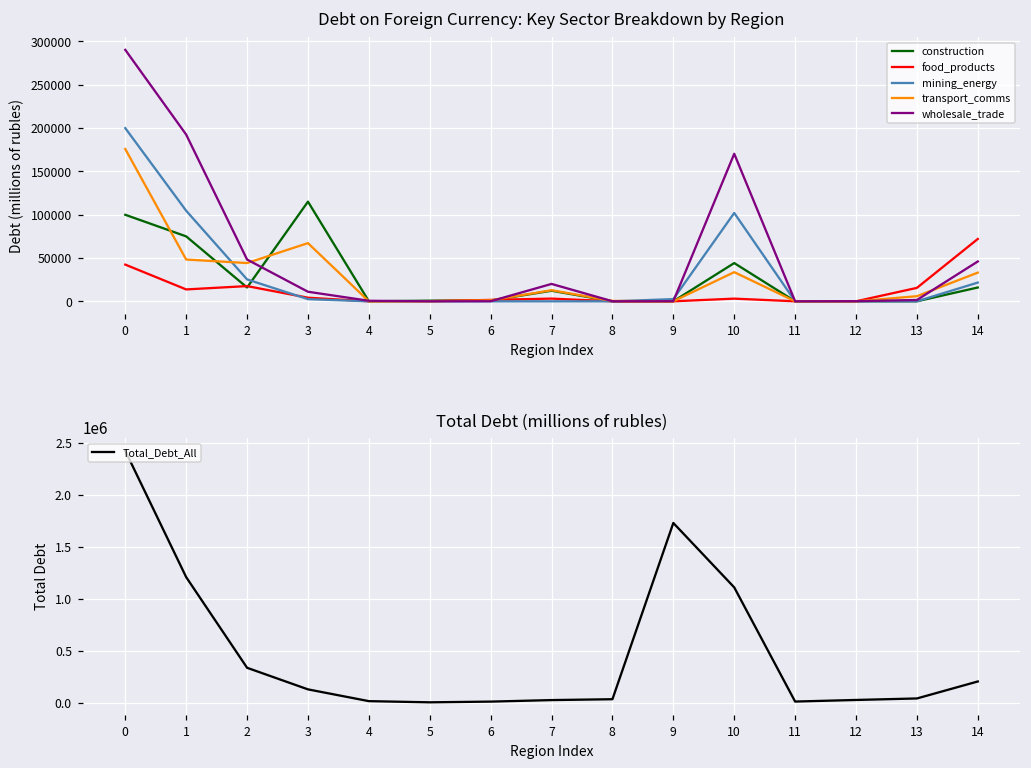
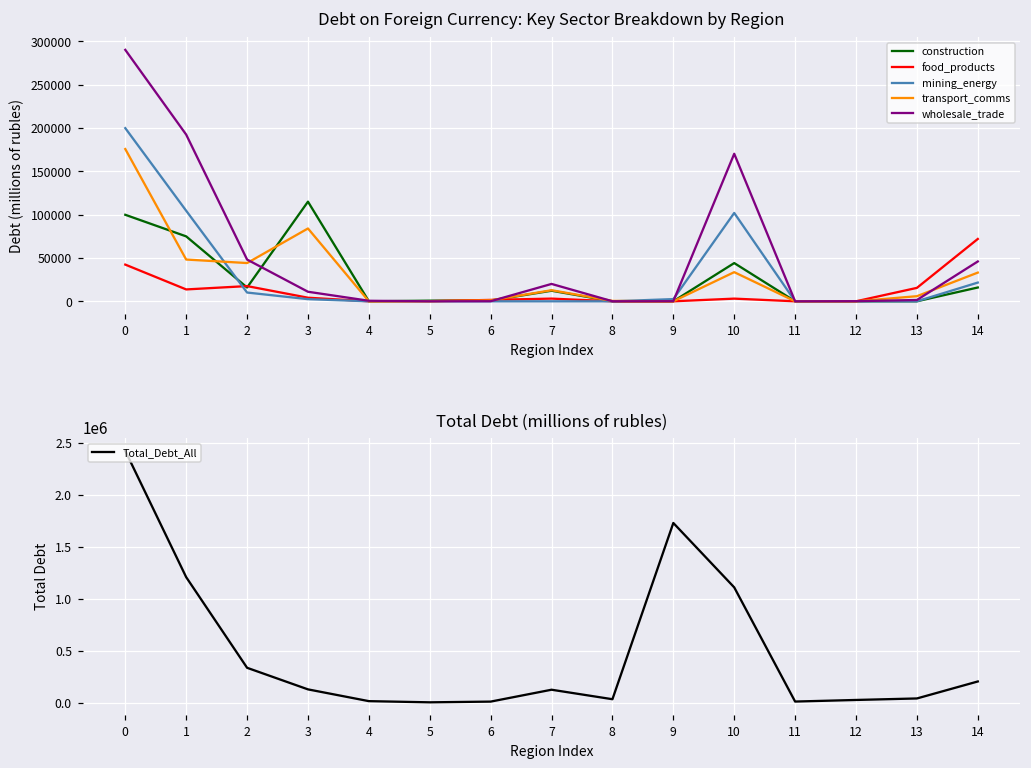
Debt on Foreign Currency: Key Sector Breakdown by Region, mining_energy, 2: 30000 -> 10000
Debt on Foreign Currency: Key Sector Breakdown by Region, transport_comms, 3: 70000 -> 80000
Total Debt (millions of rubles), 7: 0 -> 100000
